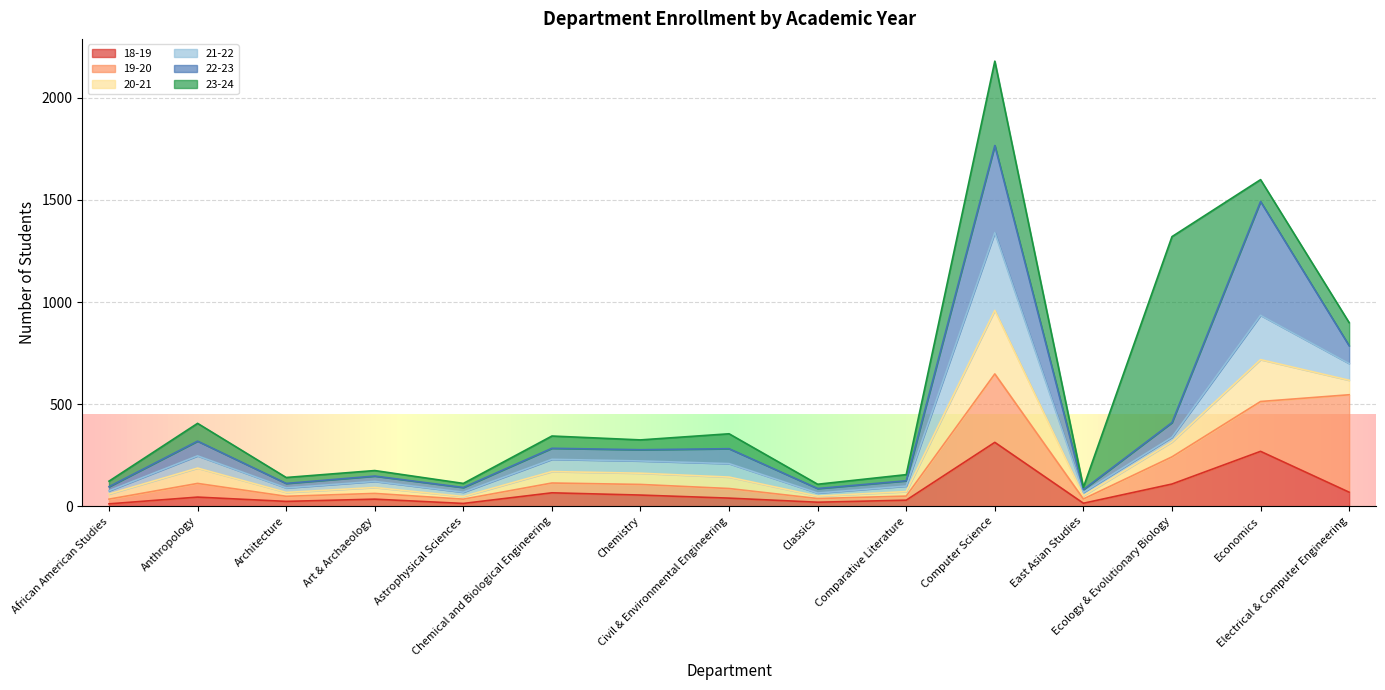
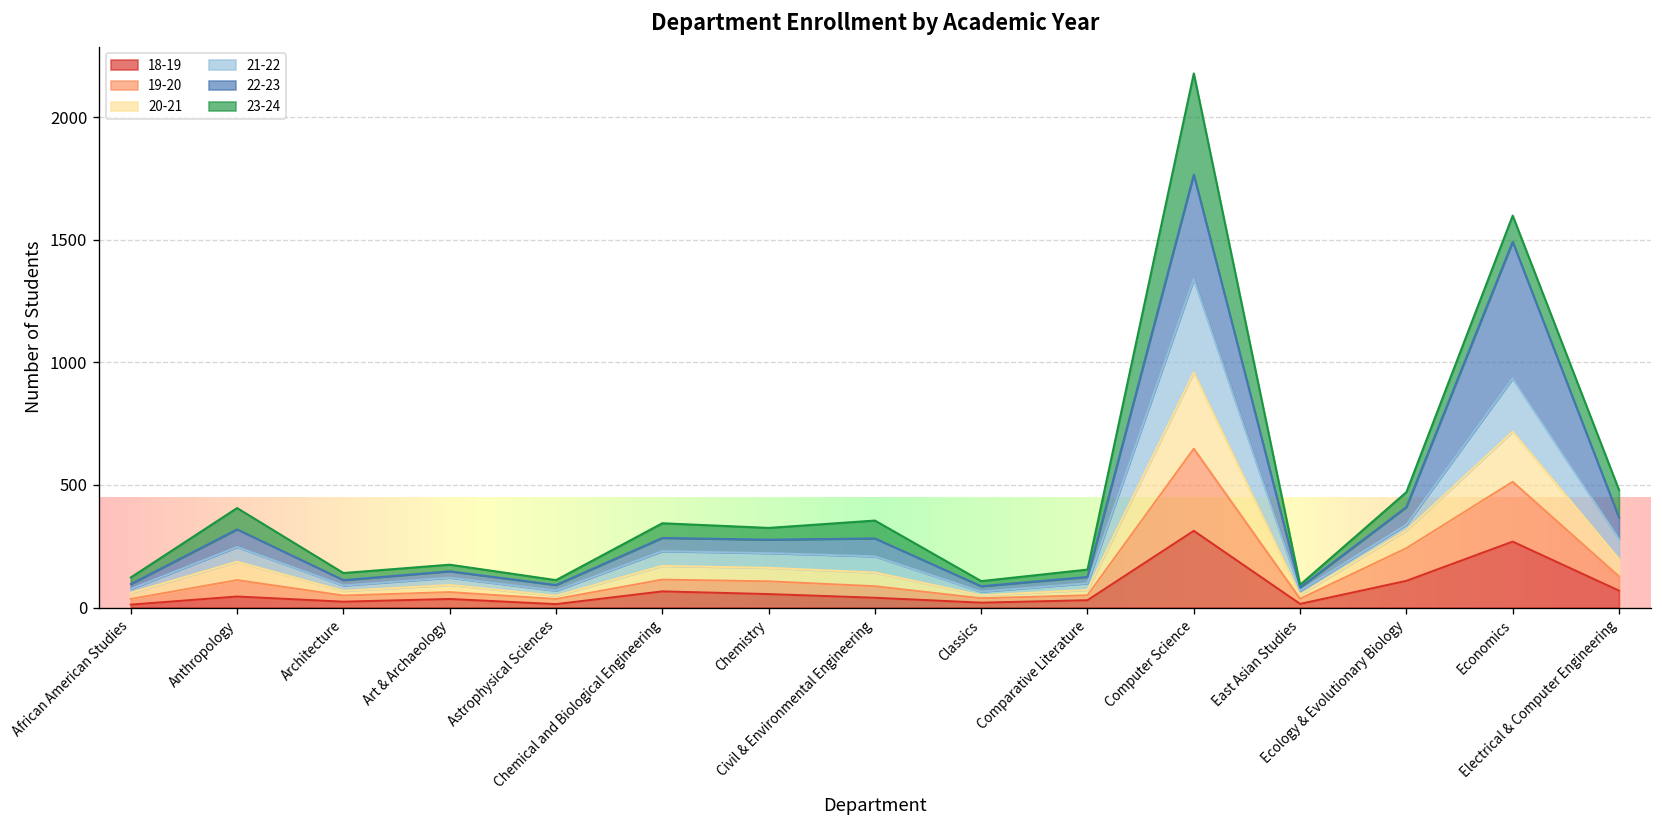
23-24, Ecology & Evolutionary Biology: 910 -> 60
19-20, Electrical & Computer Engineering: 480 -> 60
